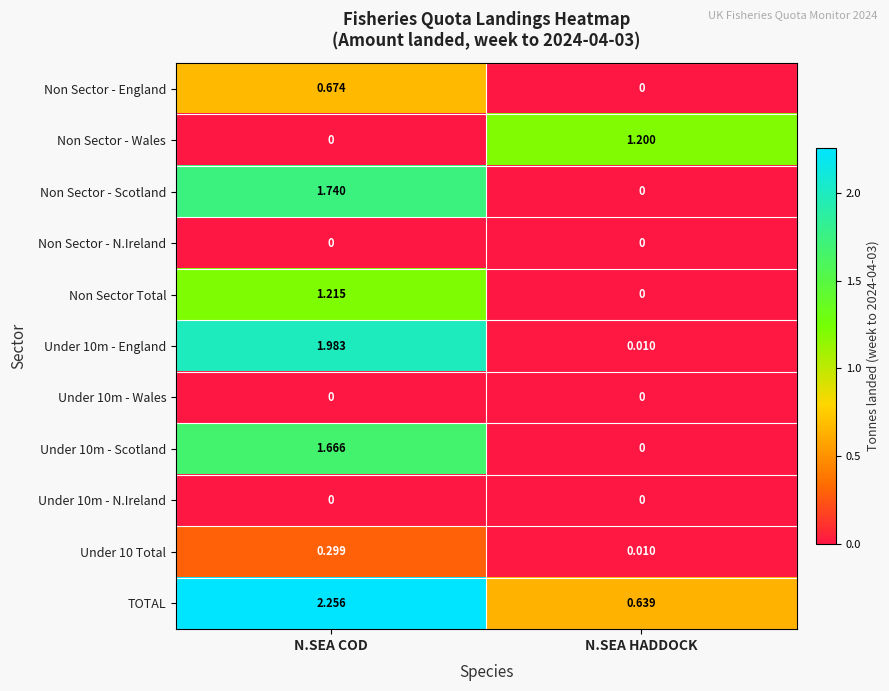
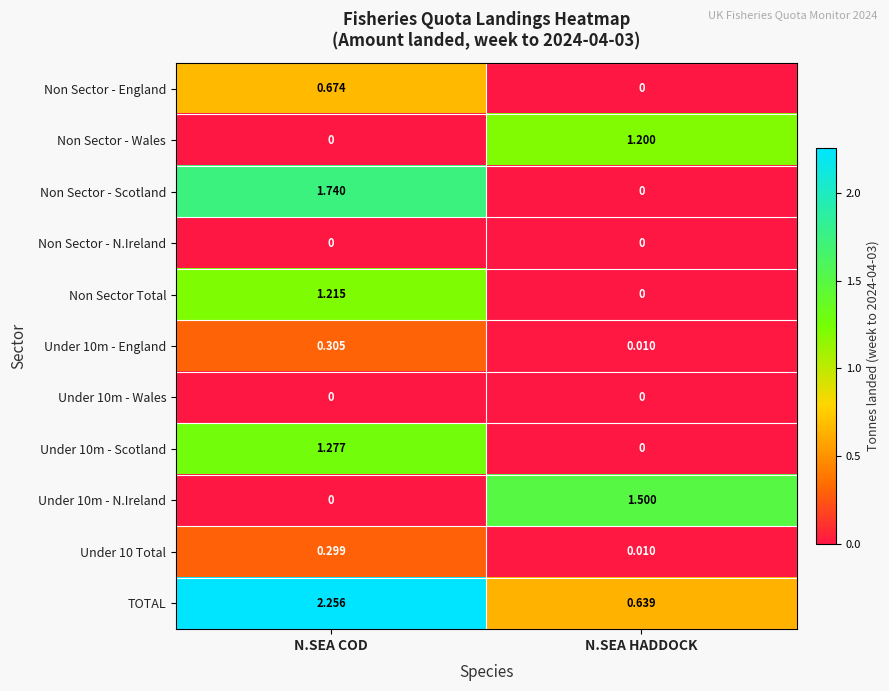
Under 10m - England, N.SEA COD: 1.983 -> 0.305
Under 10m - Scotland, N.SEA COD: 1.666 -> 1.277
Under 10m - N.Ireland, N.SEA HADDOCK: 0 -> 1.500
